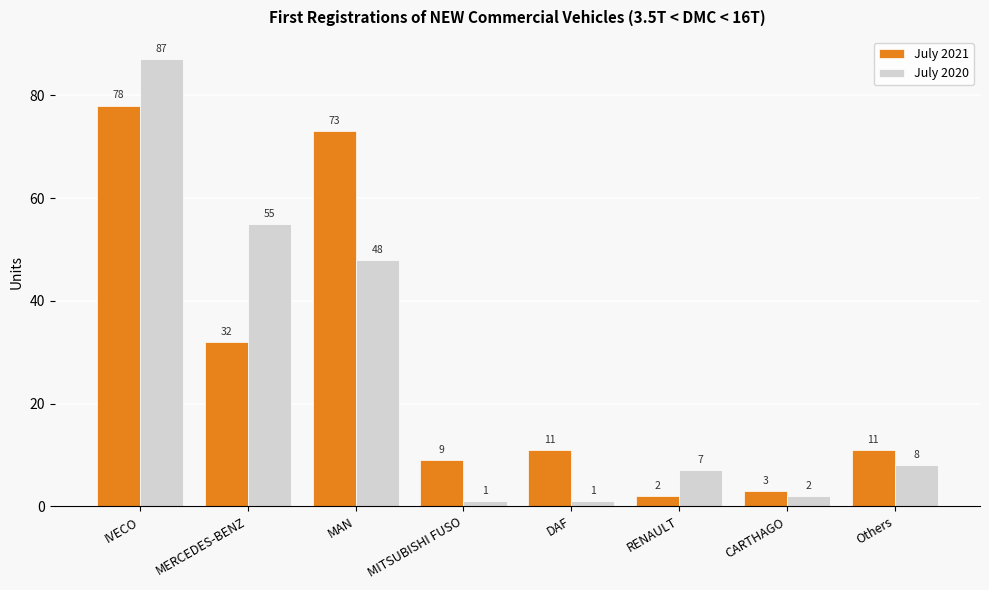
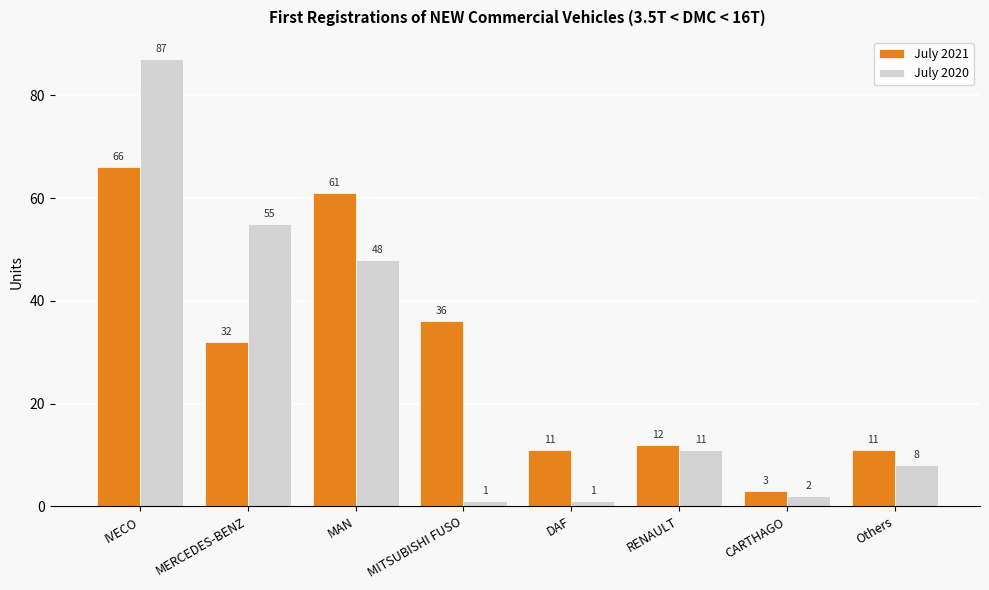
July 2021, IVECO: 78 -> 66
July 2021, MAN: 73 -> 61
July 2021, MITSUBISHI FUSO: 9 -> 36
July 2021, RENAULT: 2 -> 12
July 2020, RENAULT: 7 -> 11
